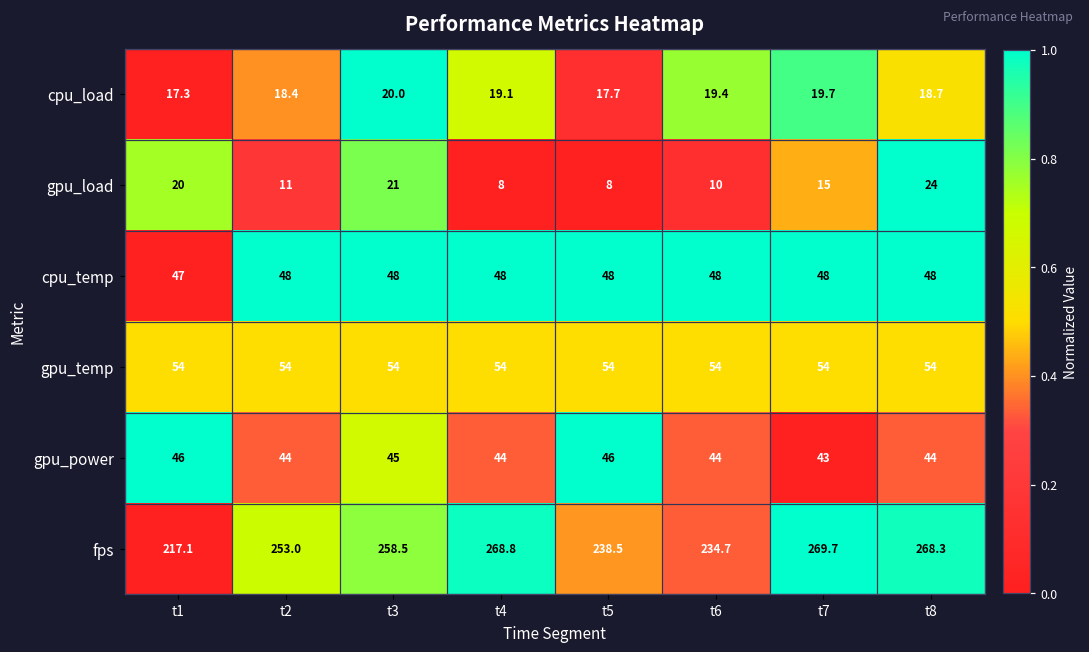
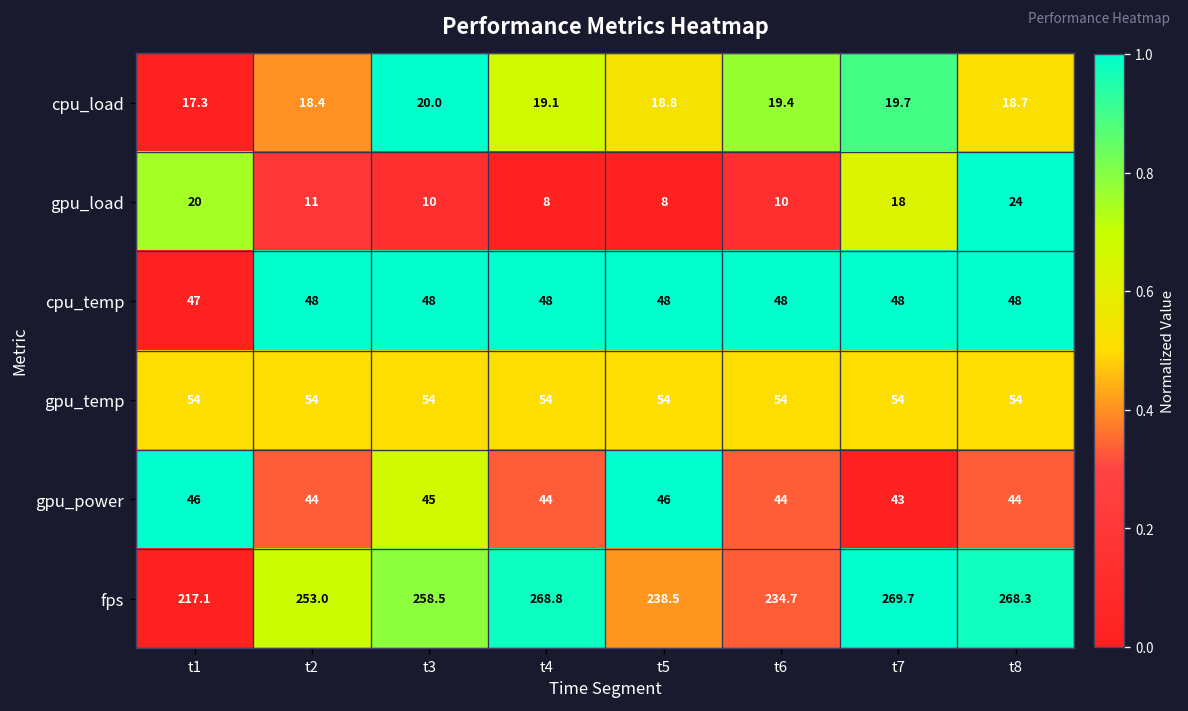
cpu_load, t5: 17.7 -> 18.8
gpu_load, t3: 21 -> 10
gpu_load, t7: 15 -> 18
